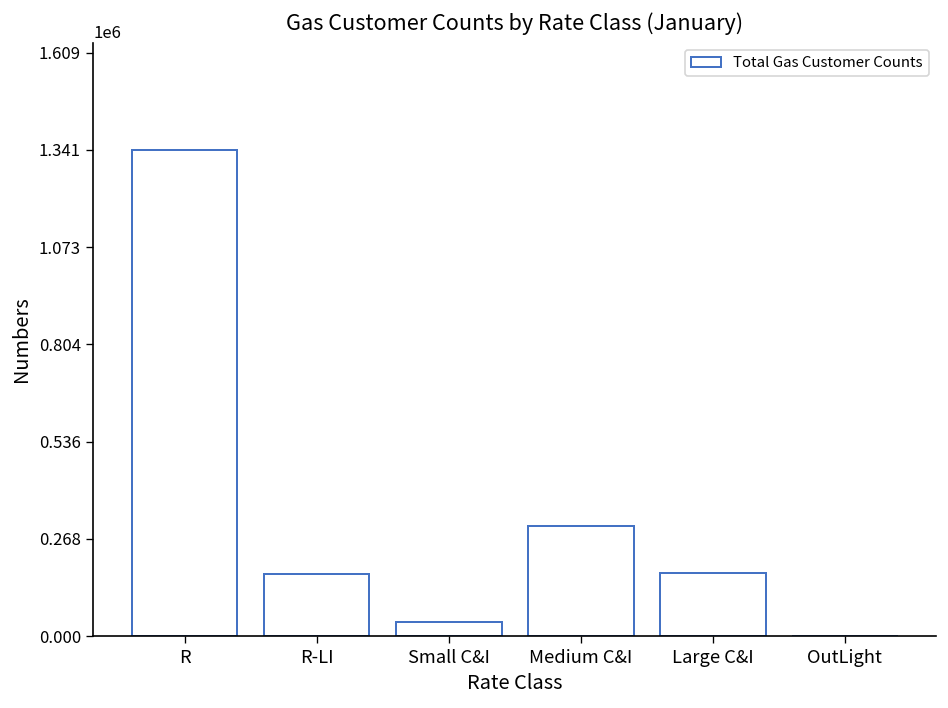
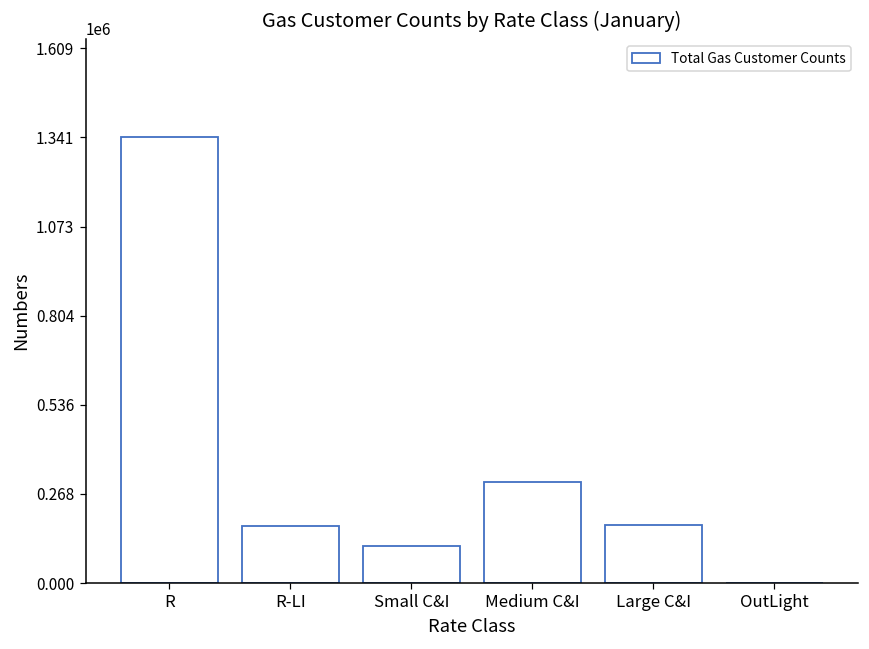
Small C&I: 40000 -> 110000
